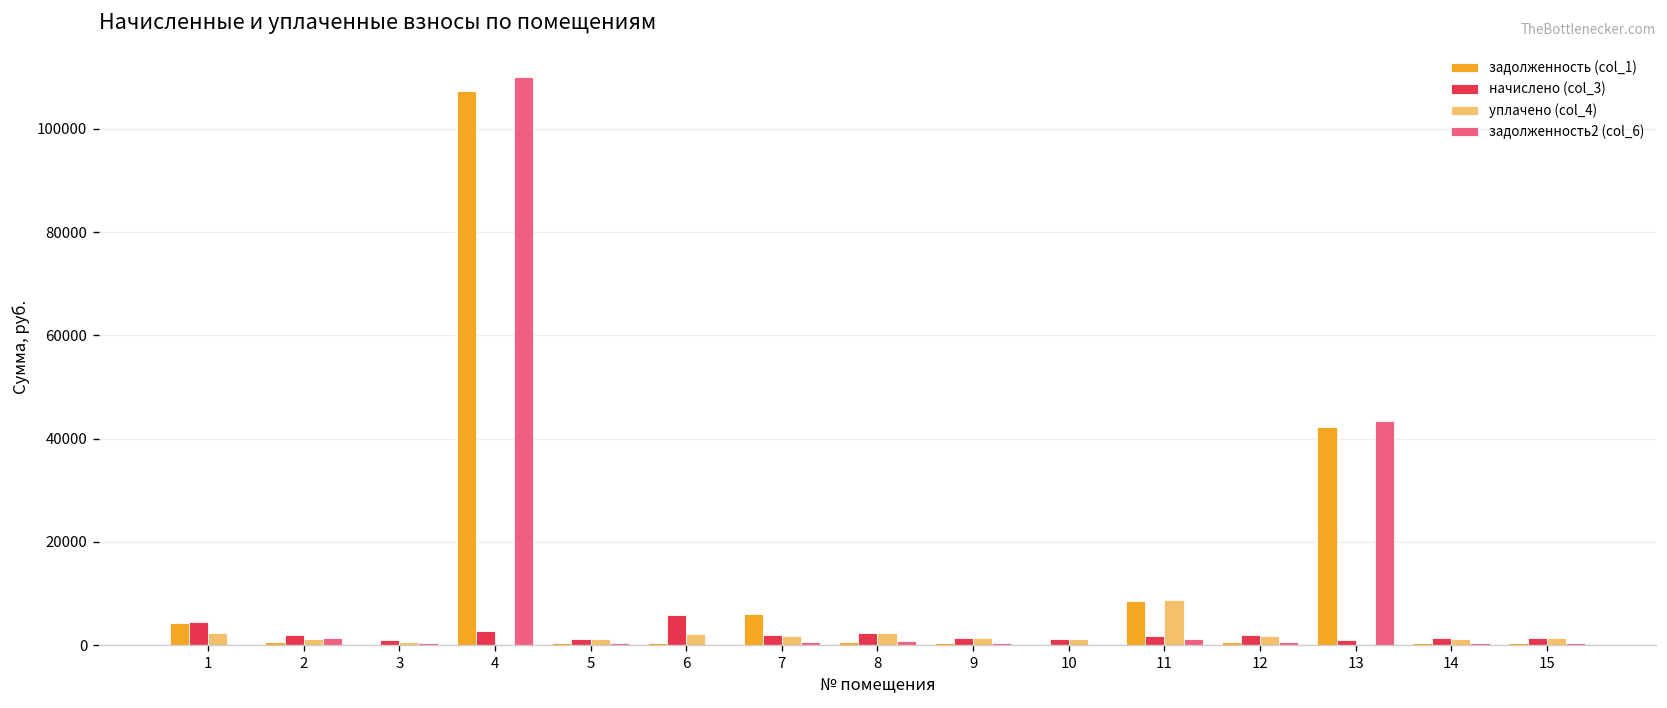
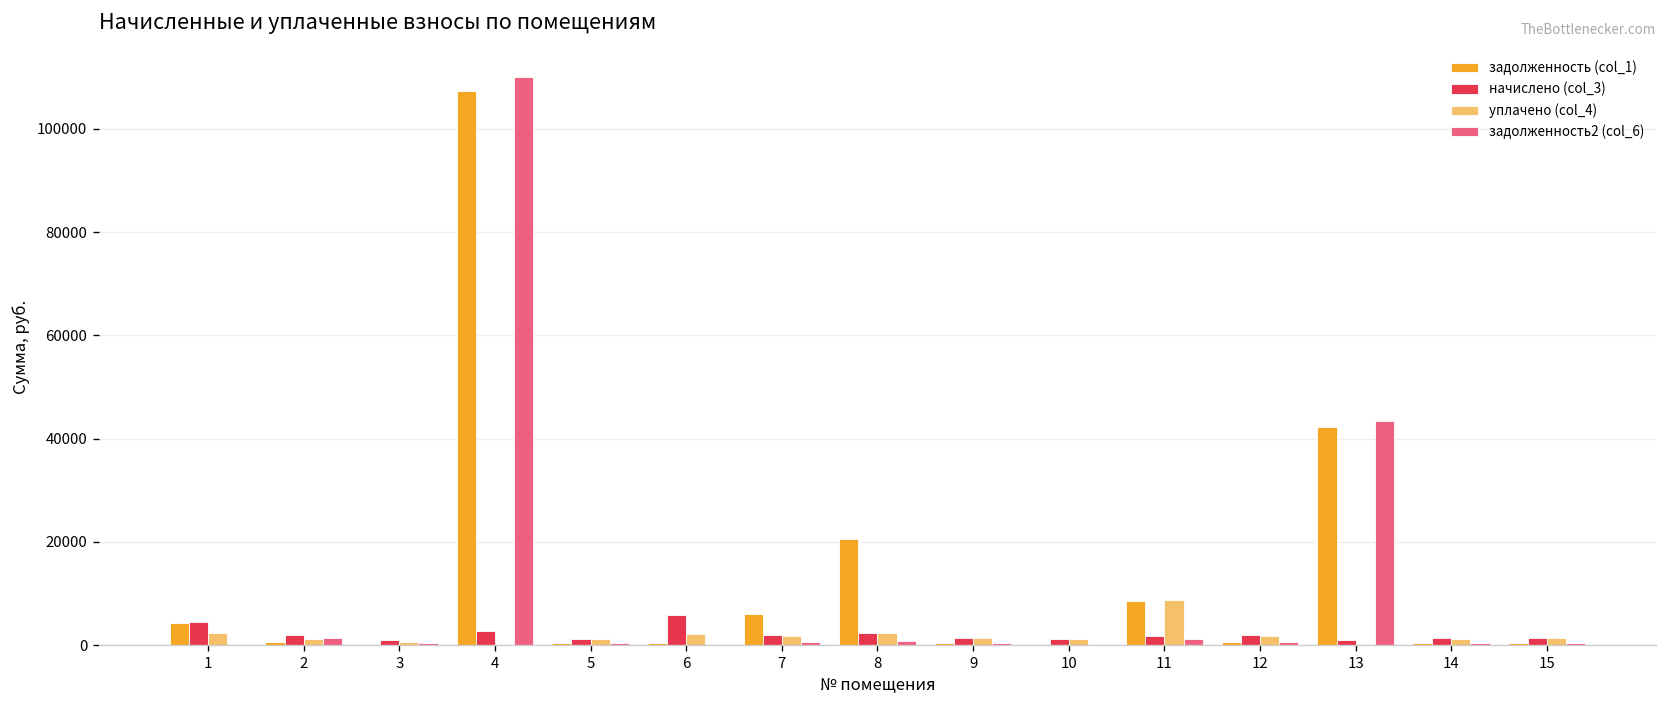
задолженность (col_1), 8: 1000 -> 21000
